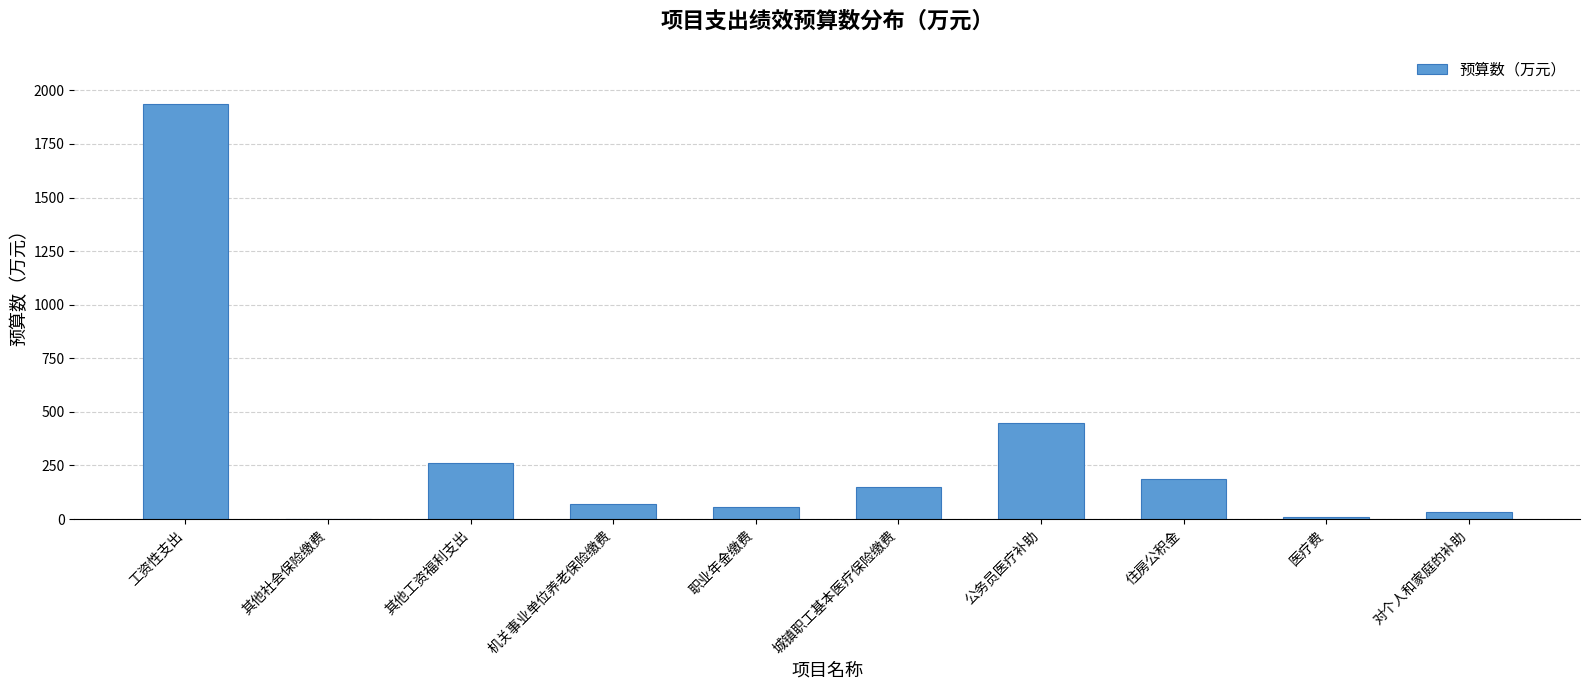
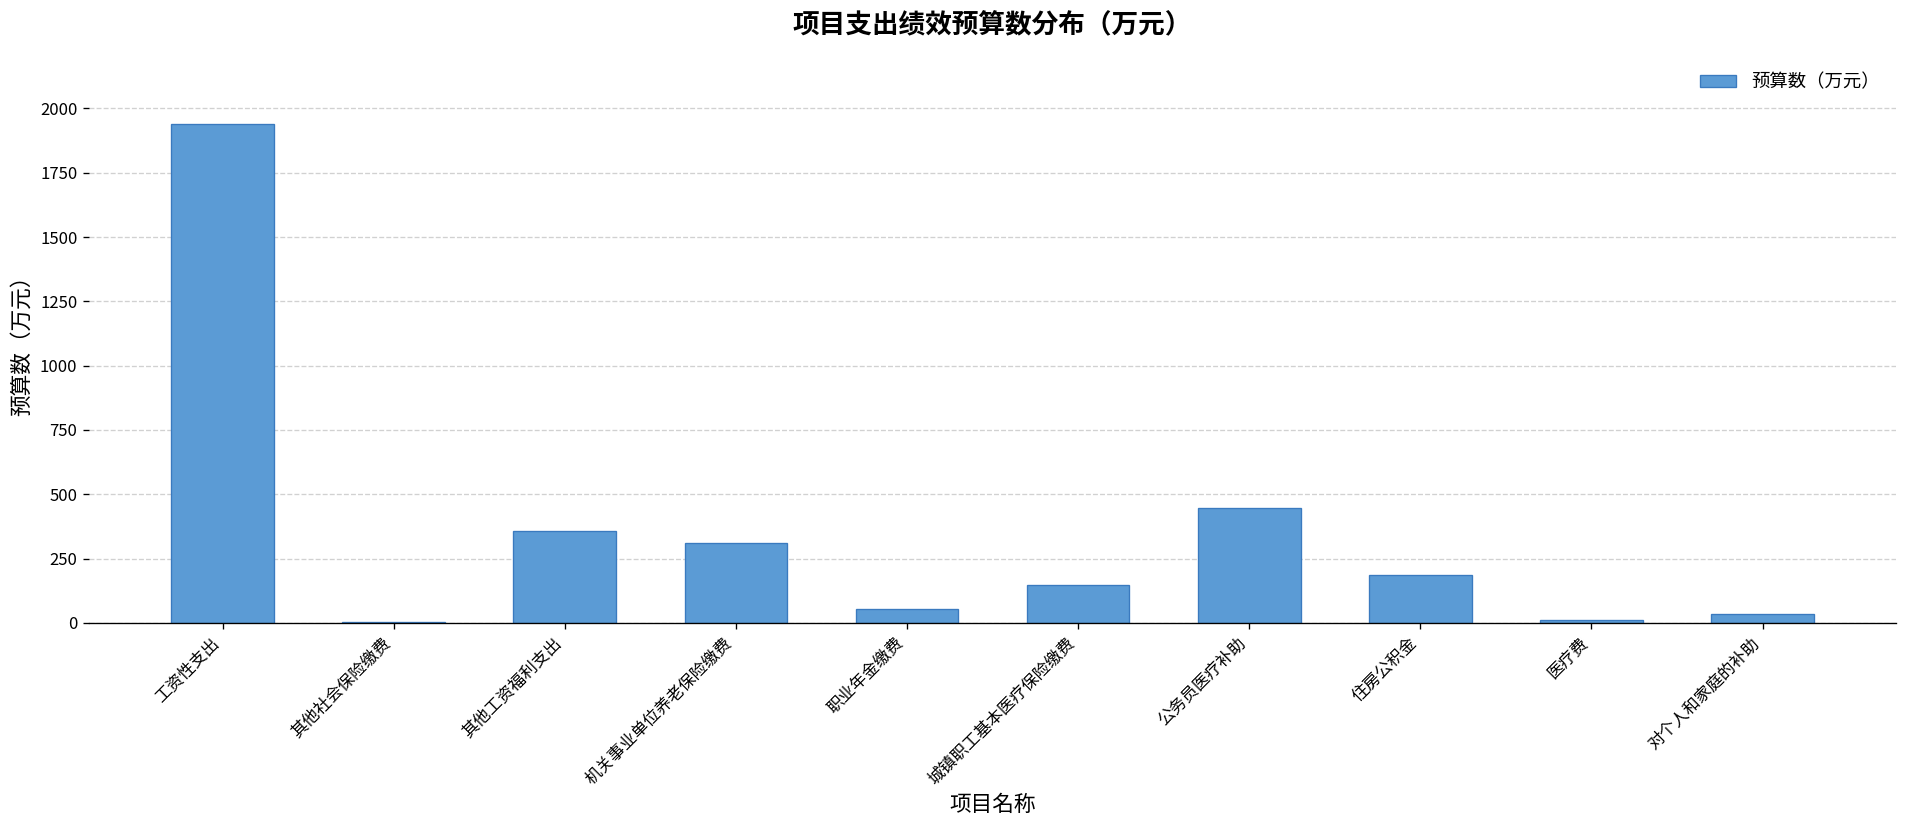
其他工资福利支出: 260 -> 360
机关事业单位养老保险缴费: 70 -> 310
